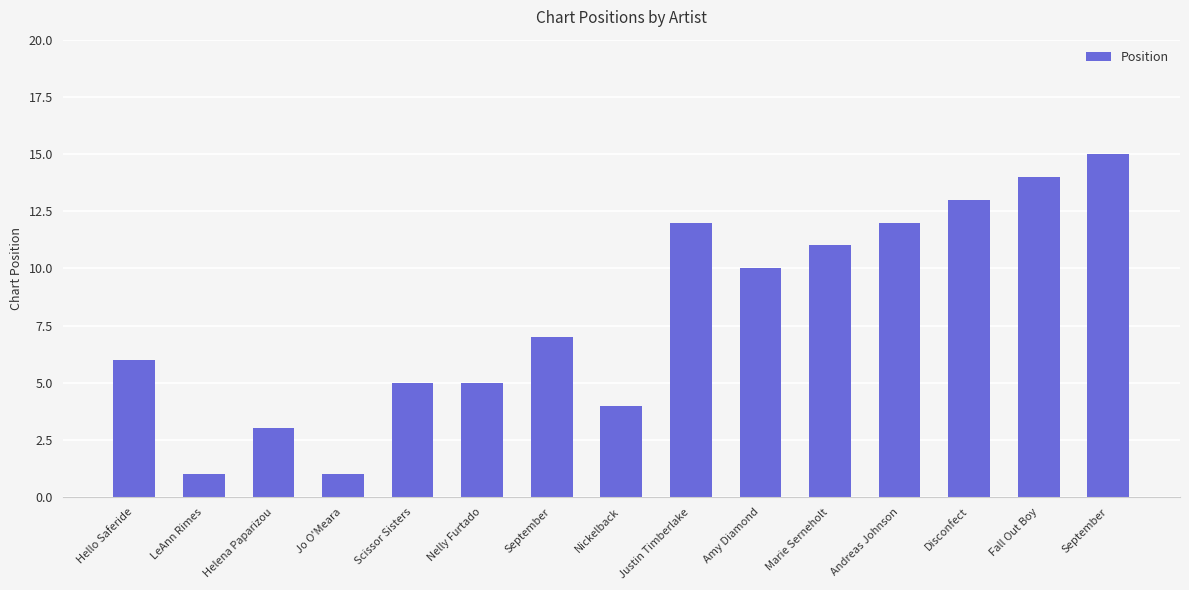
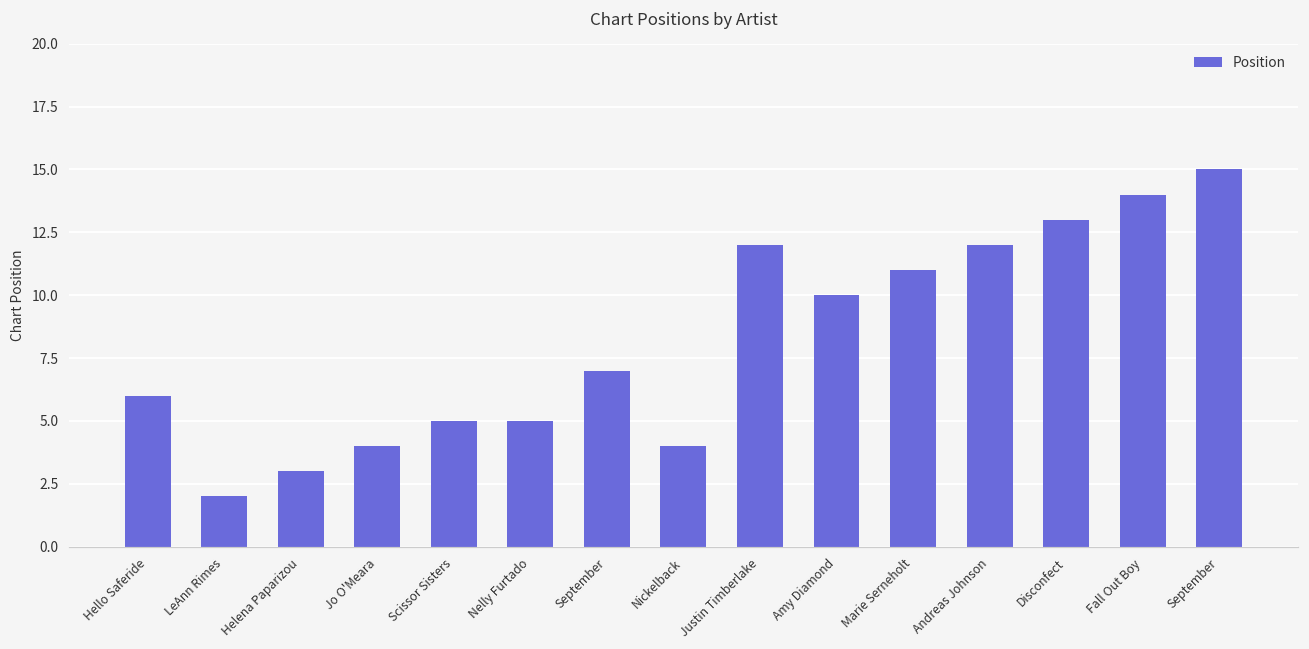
LeAnn Rimes: 1 -> 2
Jo O'Meara: 1 -> 4
